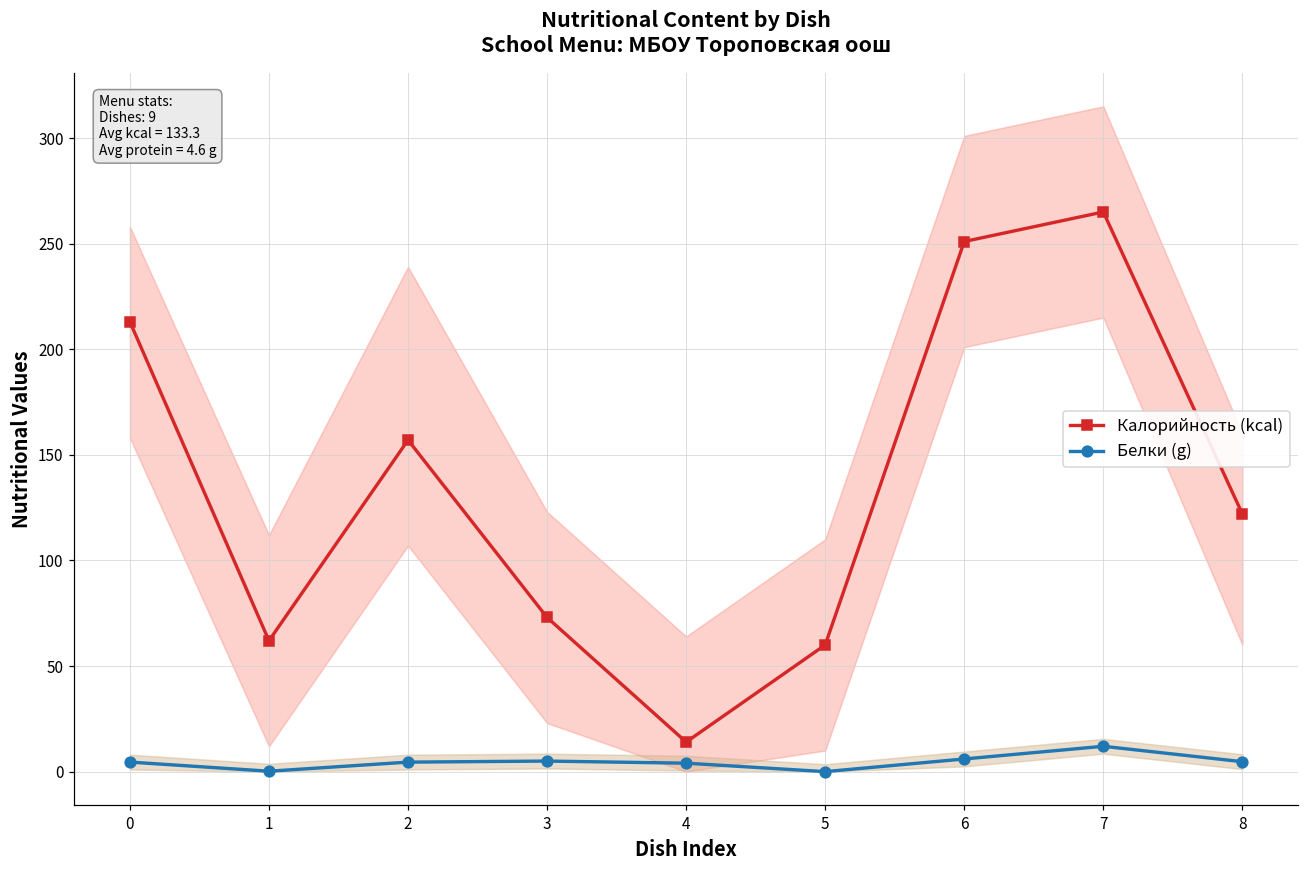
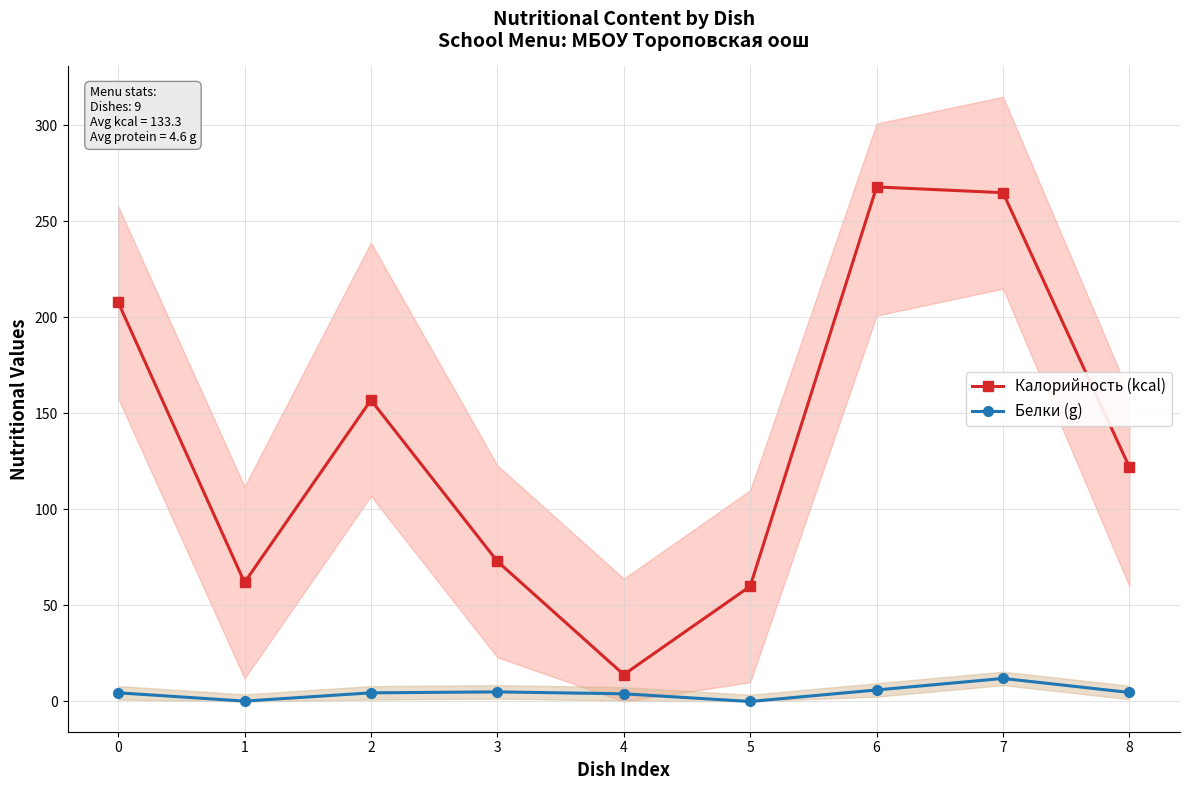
Калорийность (kcal), 0: 213 -> 208
Калорийность (kcal), 6: 251 -> 268
